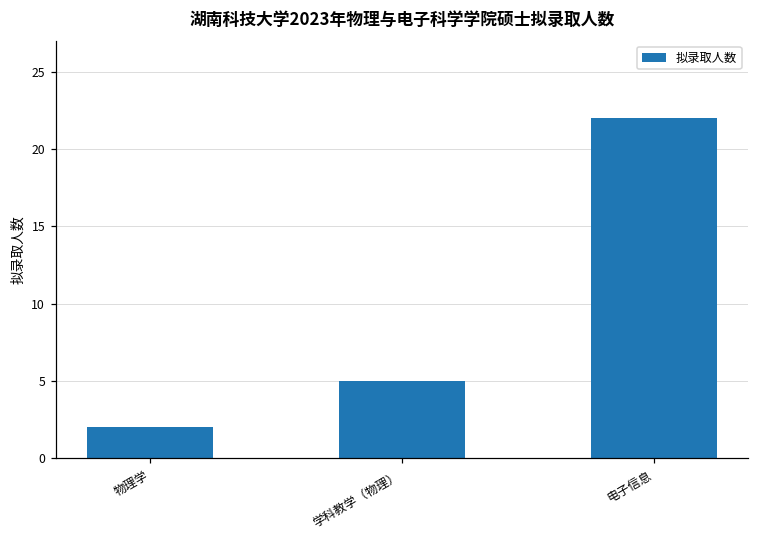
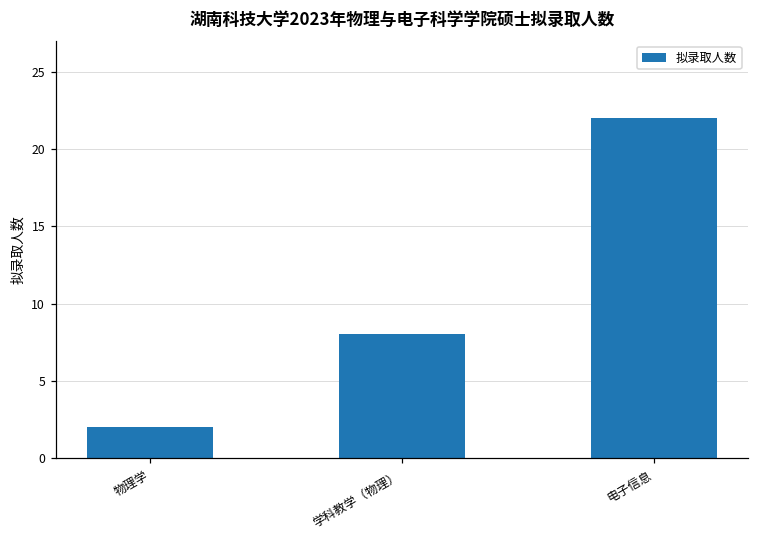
学科教学（物理）: 5 -> 8
